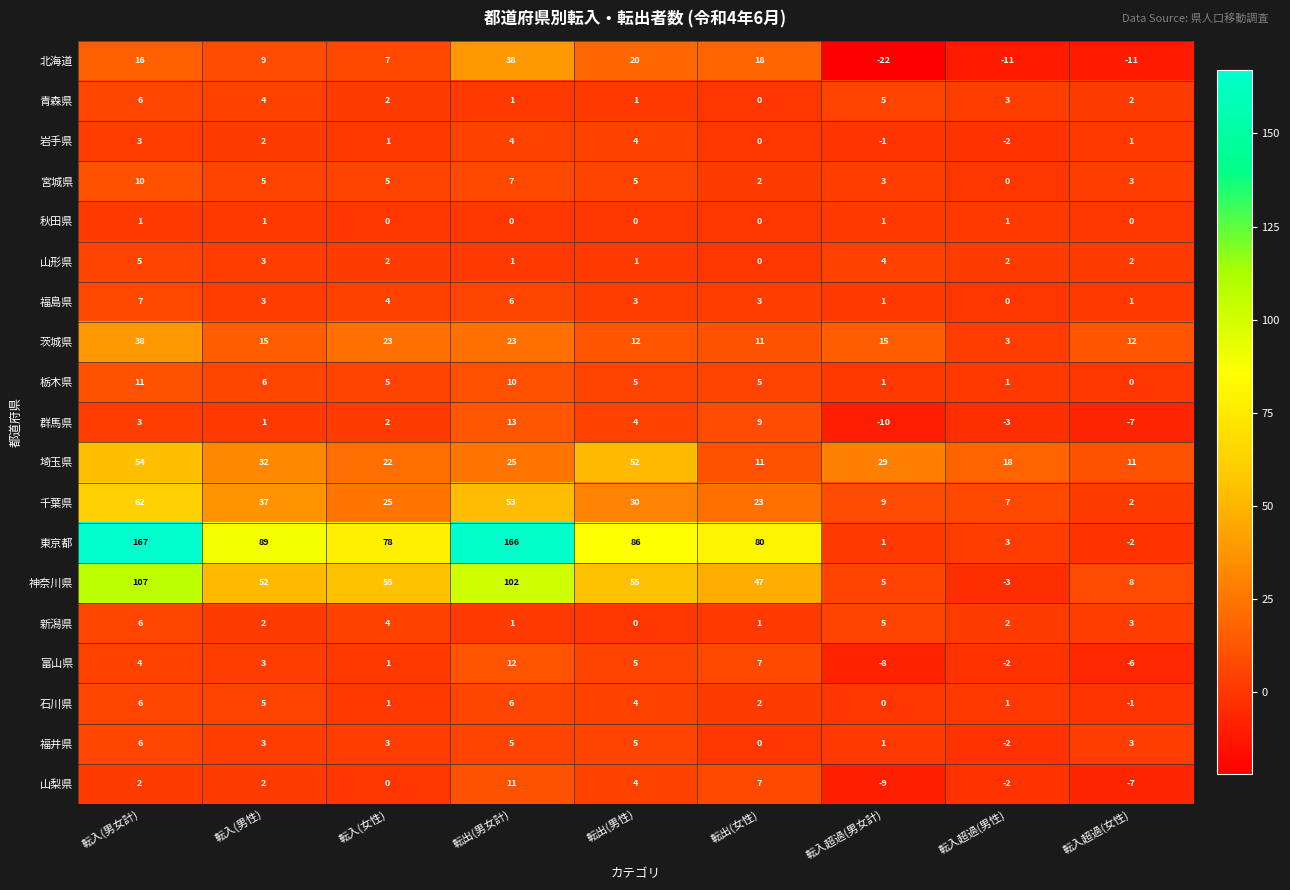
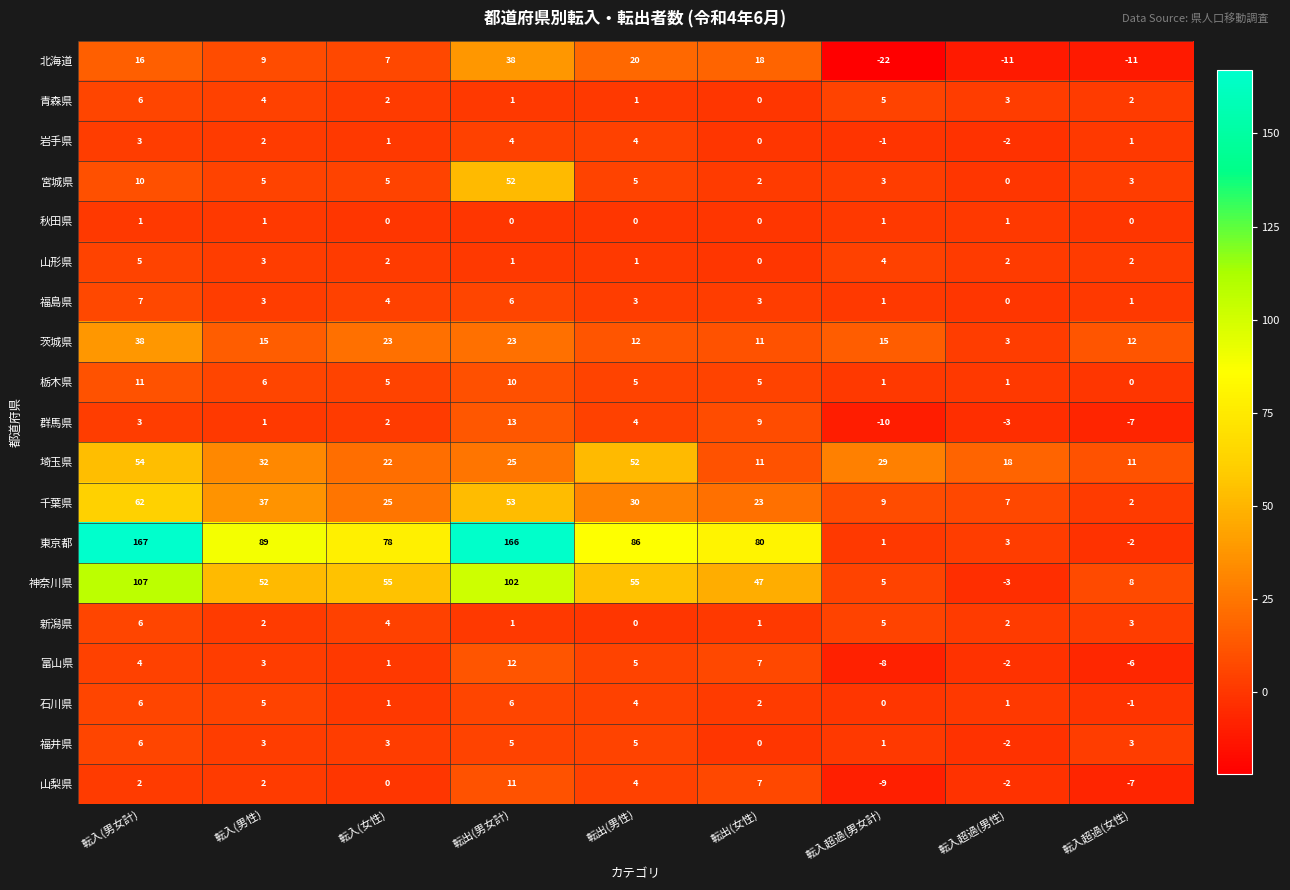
宮城県, 転出(男女計): 7 -> 52
